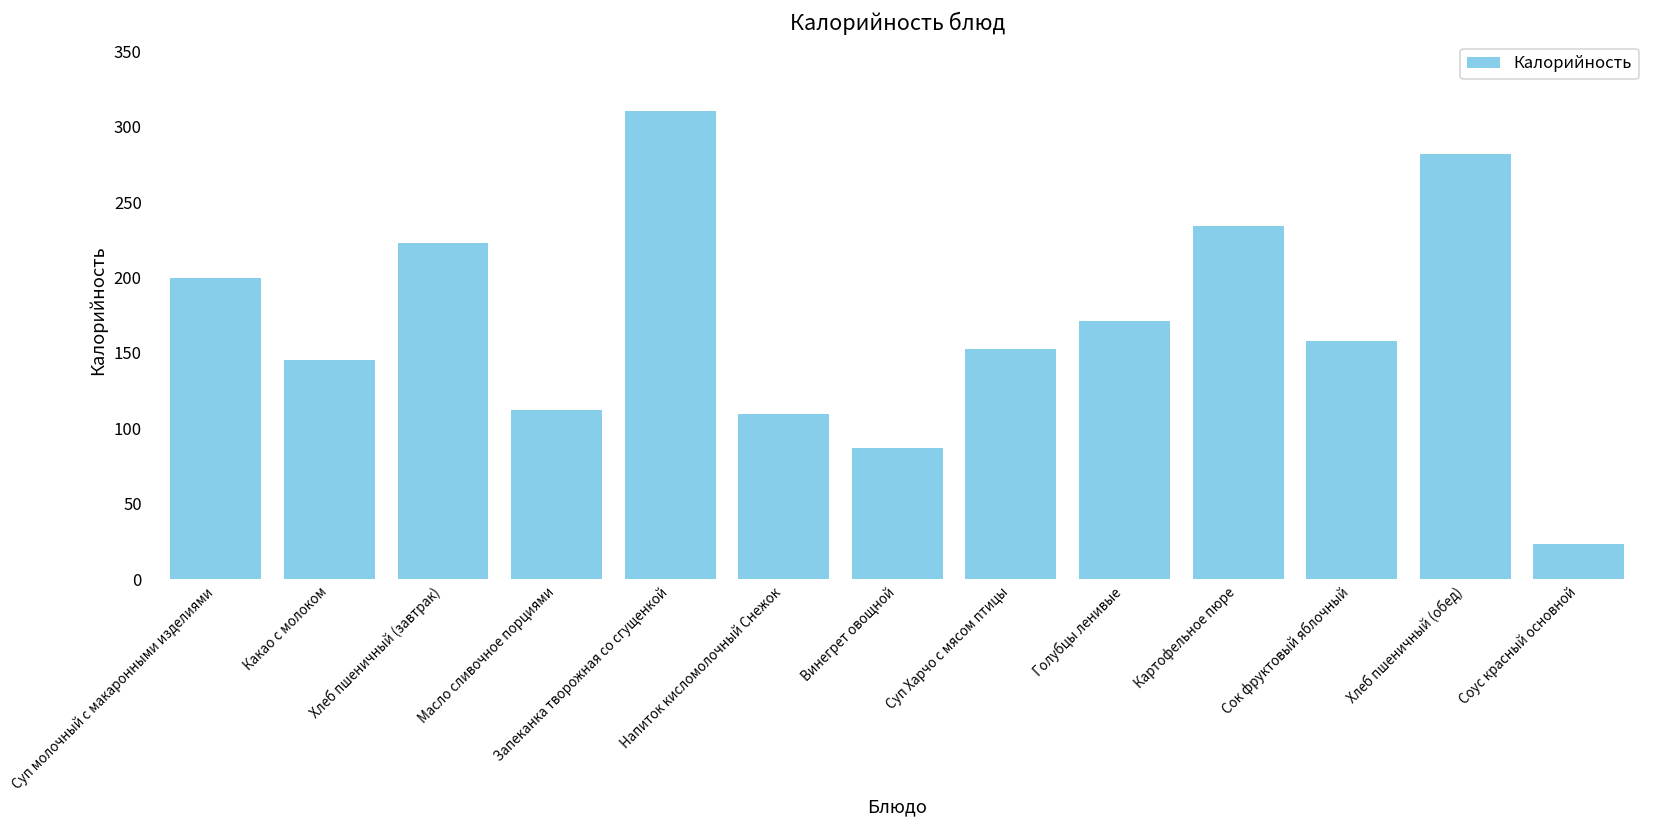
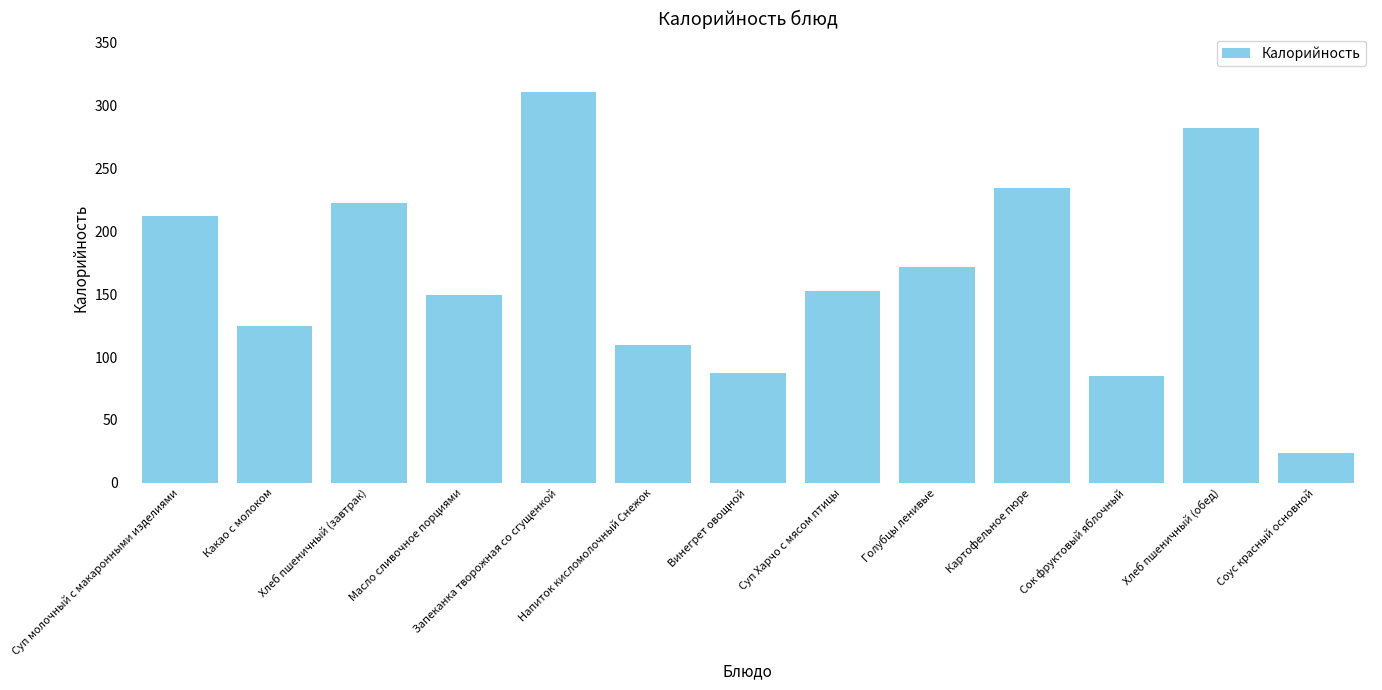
Суп молочный с макаронными изделиями: 200 -> 212
Какао с молоком: 145 -> 125
Масло сливочное порциями: 113 -> 150
Сок фруктовый яблочный: 158 -> 85
